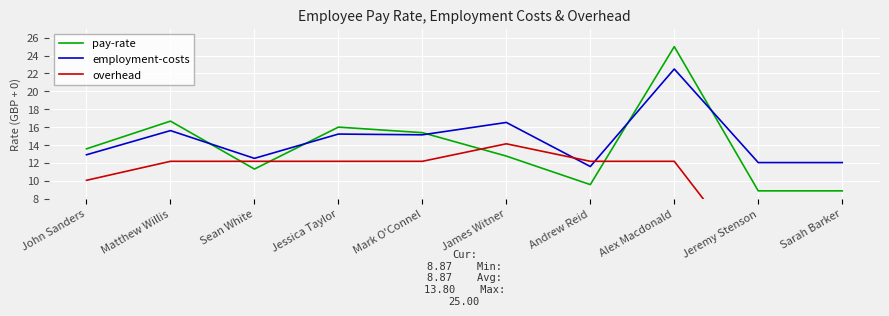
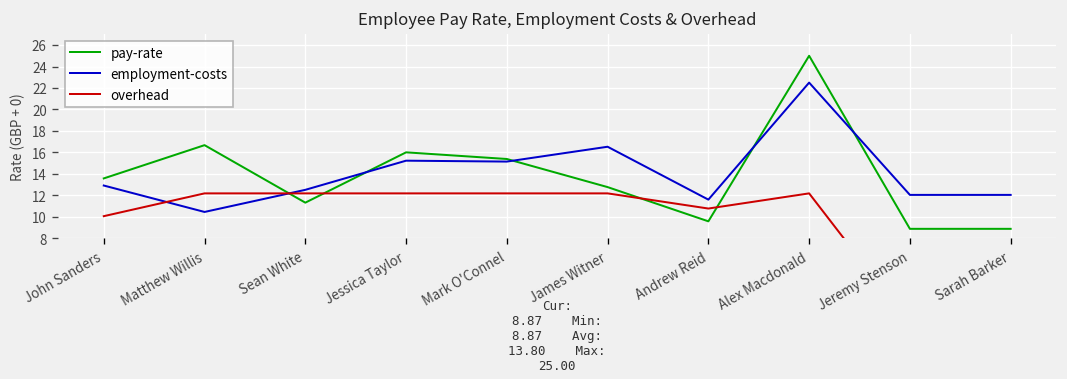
employment-costs, Matthew Willis: 16 -> 10
overhead, James Witner: 14 -> 12
overhead, Andrew Reid: 12 -> 11
